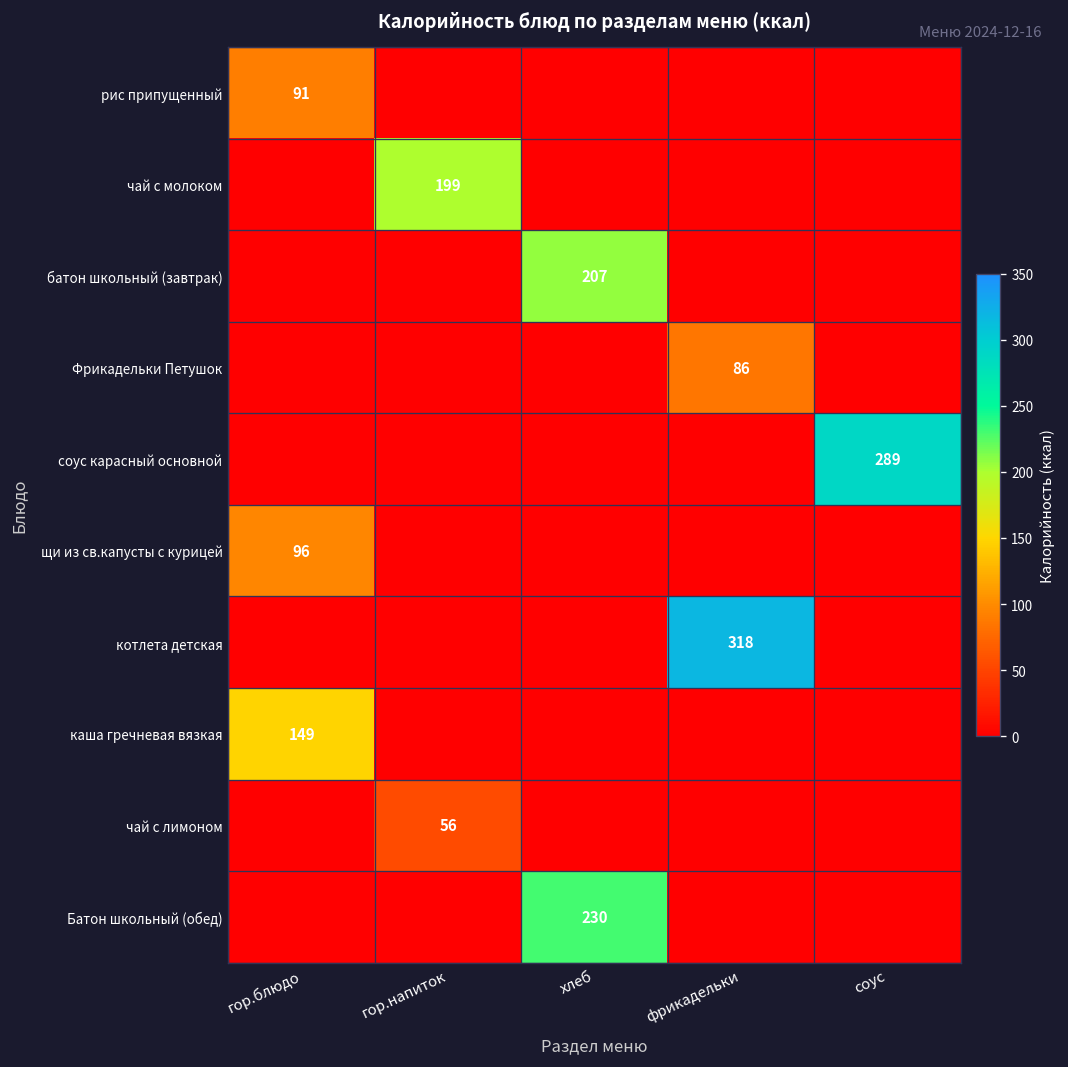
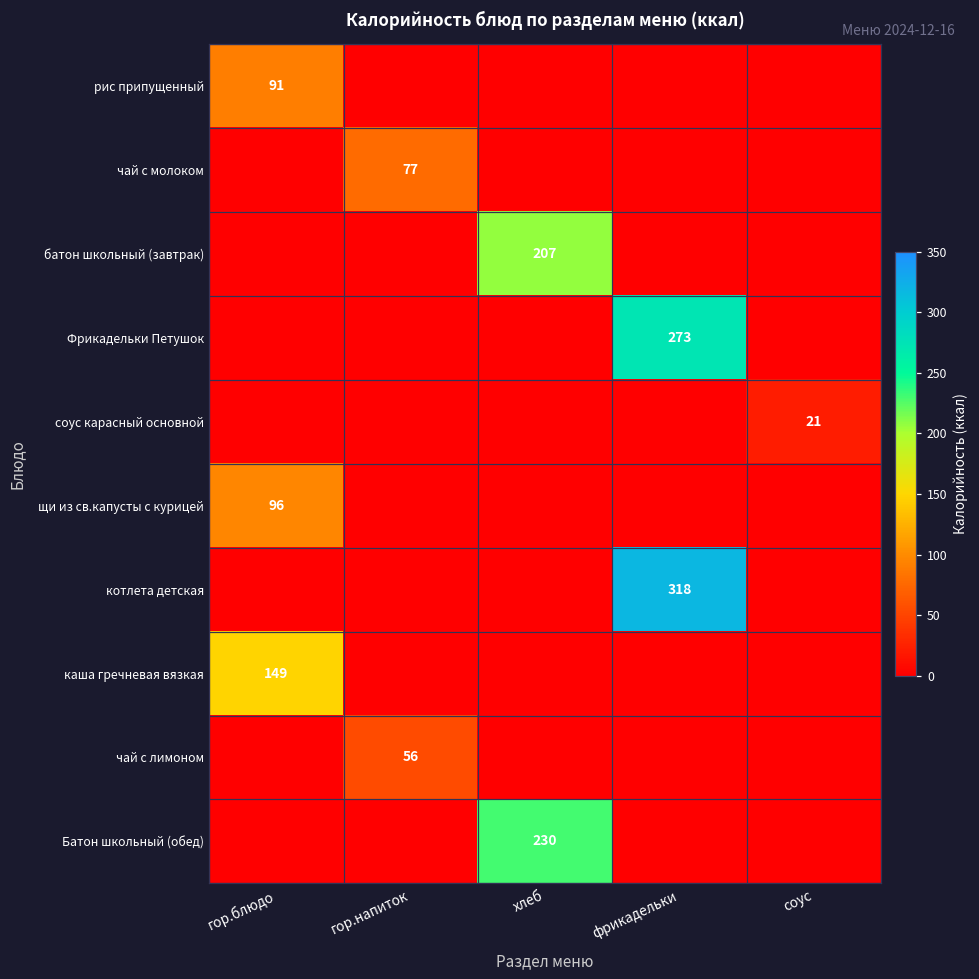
чай с молоком, гор.напиток: 199 -> 77
Фрикадельки Петушок, фрикадельки: 86 -> 273
соус карасный основной, соус: 289 -> 21
